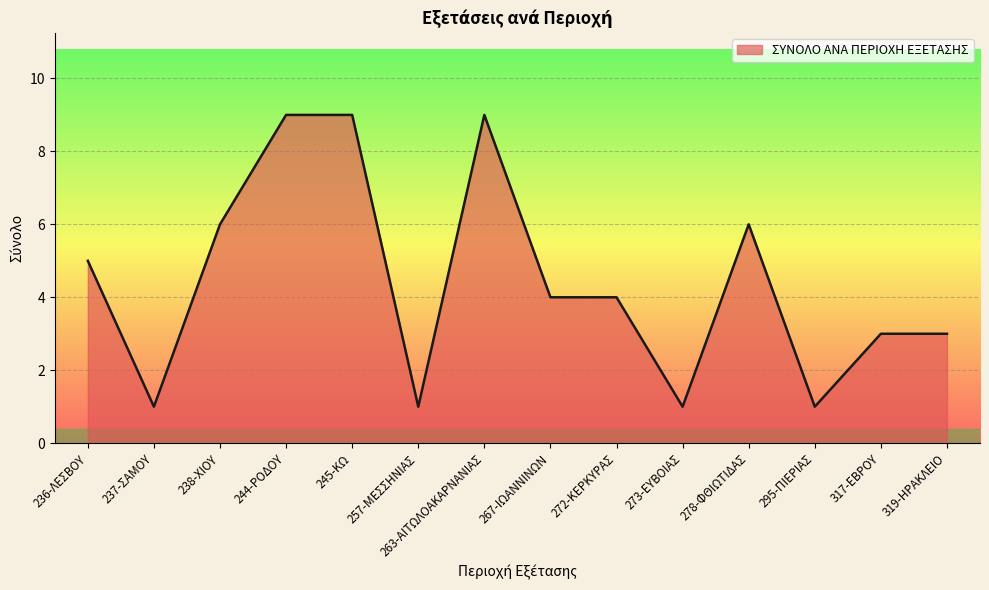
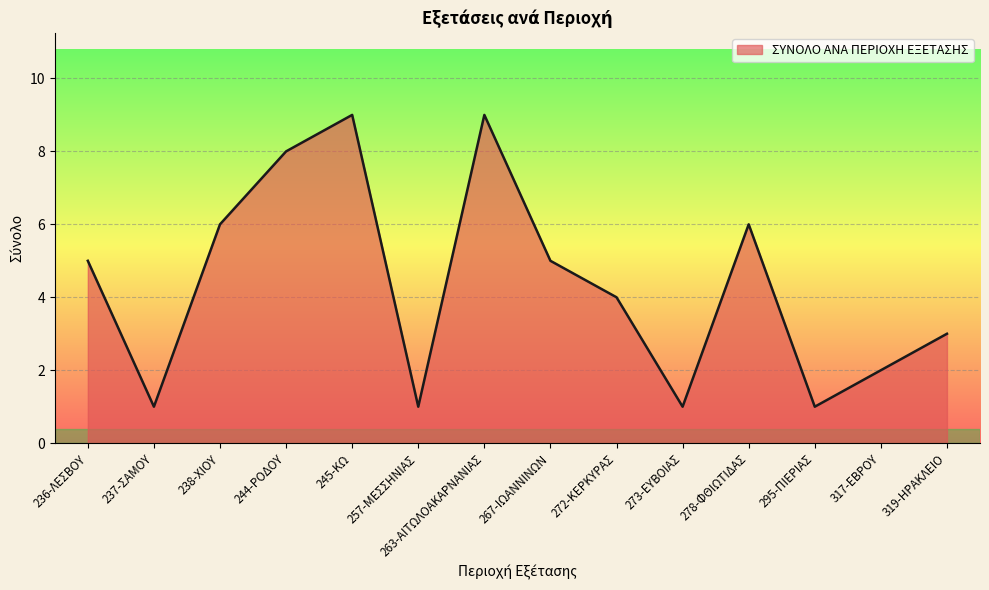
244-ΡΟΔΟΥ: 9 -> 8
267-ΙΩΑΝΝΙΝΩΝ: 4 -> 5
317-ΕΒΡΟΥ: 3 -> 2
